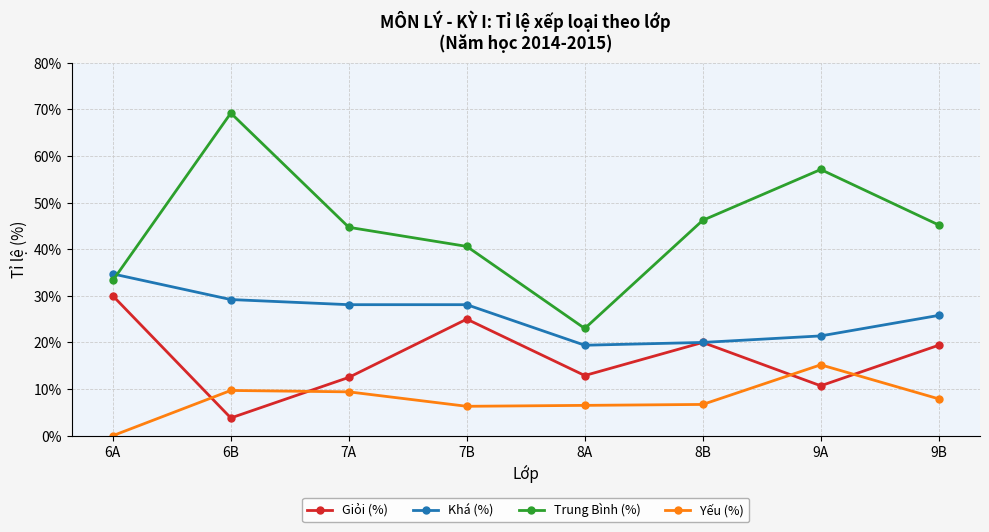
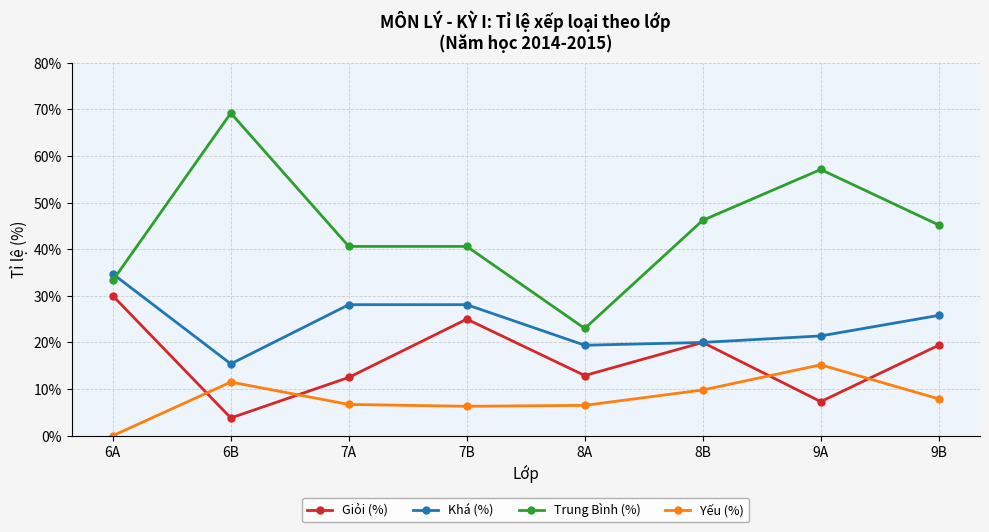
Khá (%), 6B: 29% -> 15%
Yếu (%), 6B: 10% -> 12%
Trung Bình (%), 7A: 45% -> 41%
Yếu (%), 7A: 9% -> 7%
Yếu (%), 8B: 7% -> 10%
Giỏi (%), 9A: 11% -> 7%
